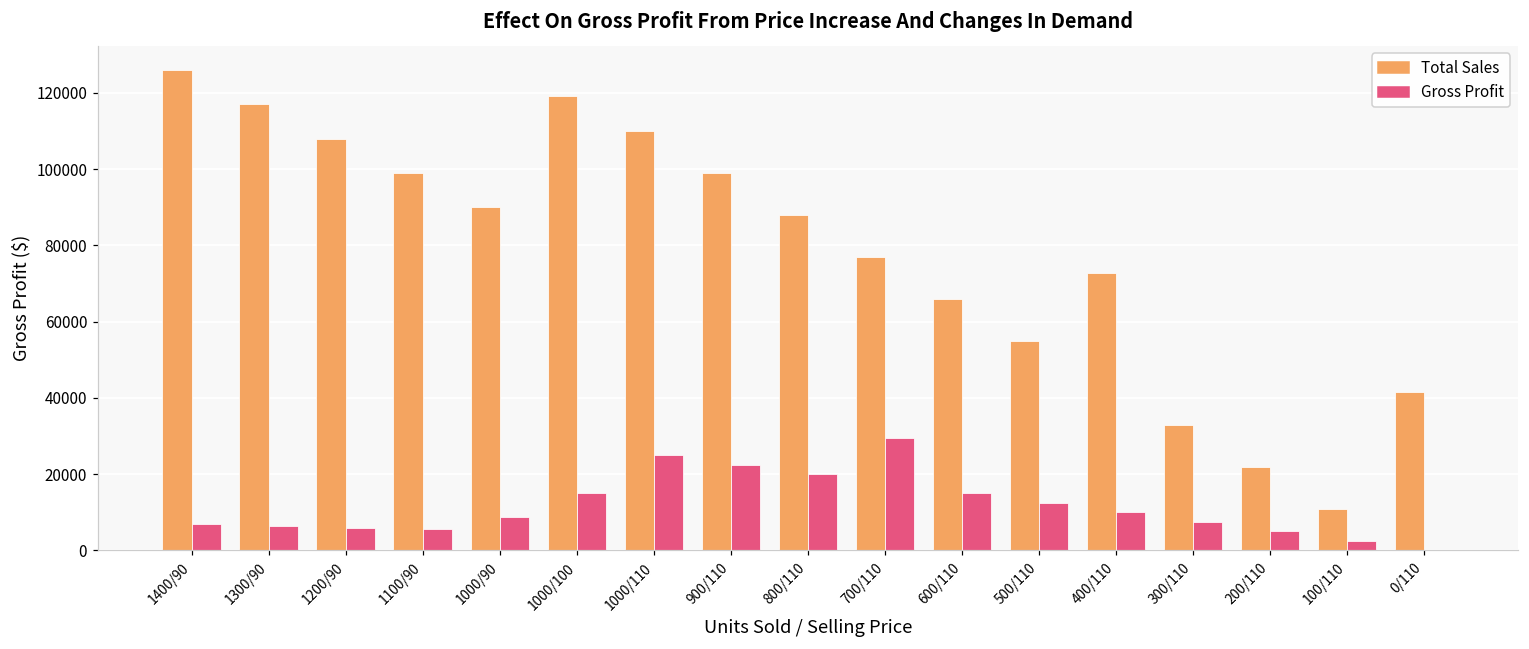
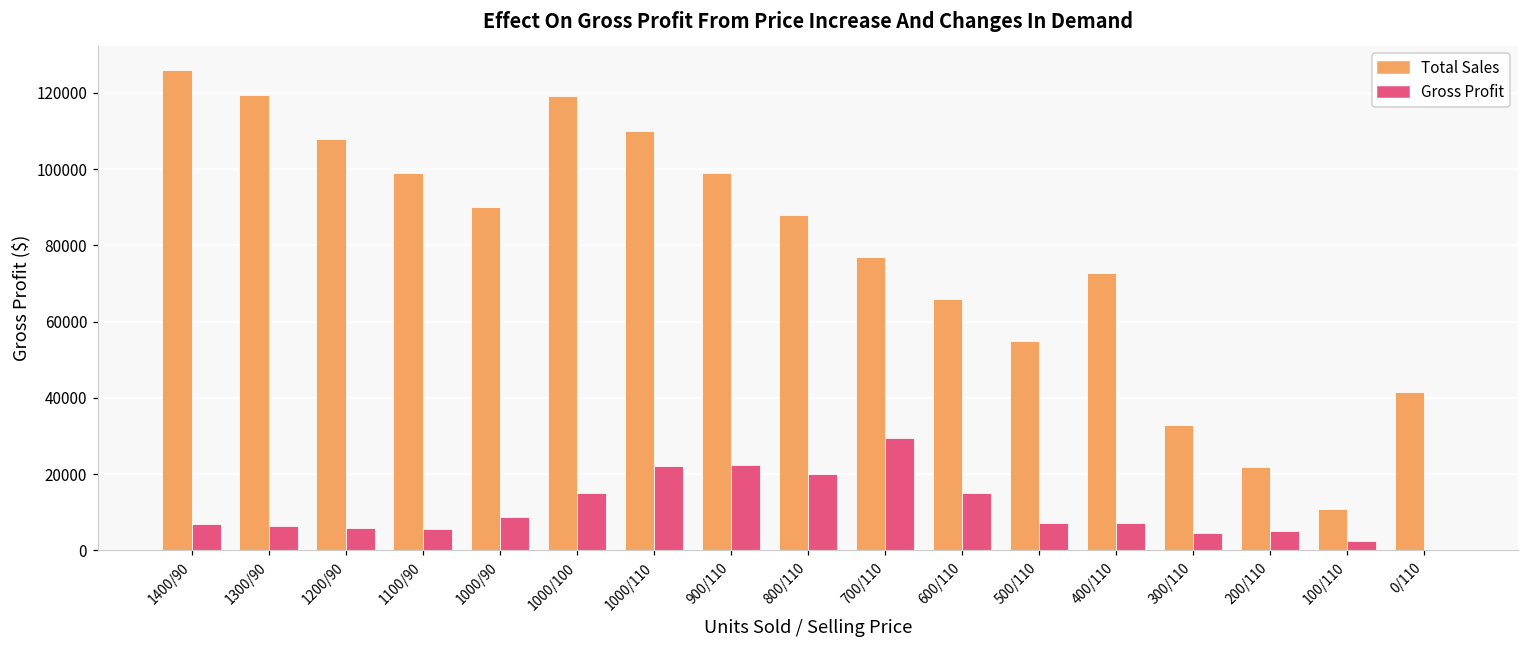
Total Sales, 1300/90: 117000 -> 120000
Gross Profit, 1000/110: 25000 -> 22000
Gross Profit, 500/110: 13000 -> 7000
Gross Profit, 400/110: 10000 -> 7000
Gross Profit, 300/110: 8000 -> 5000
